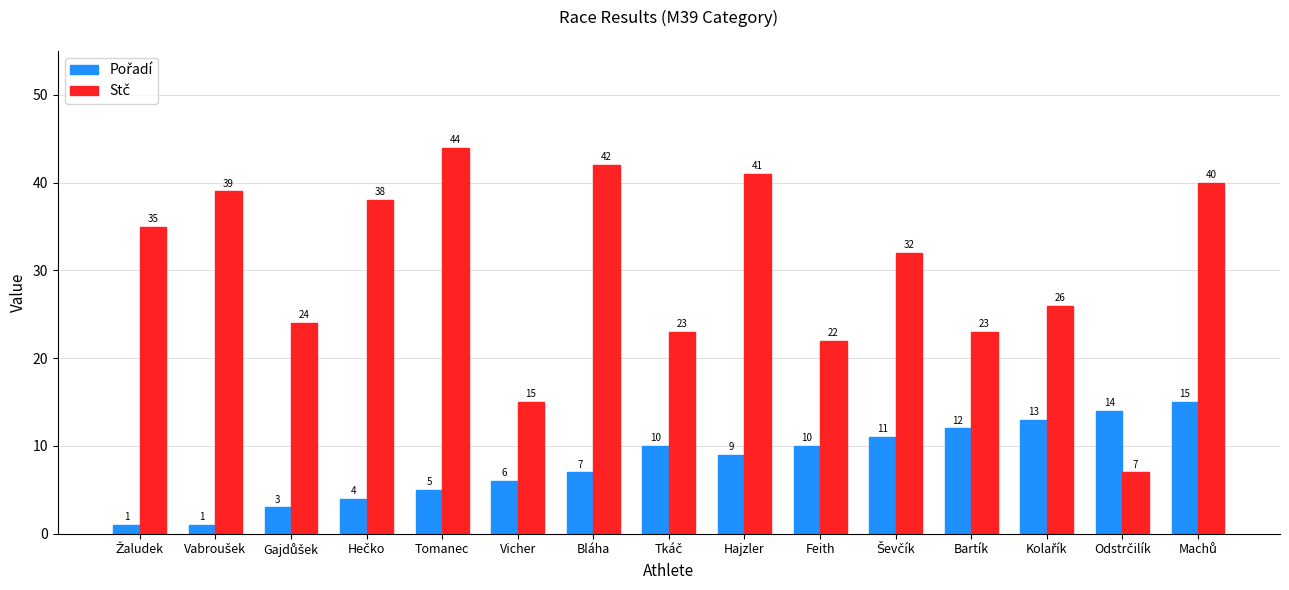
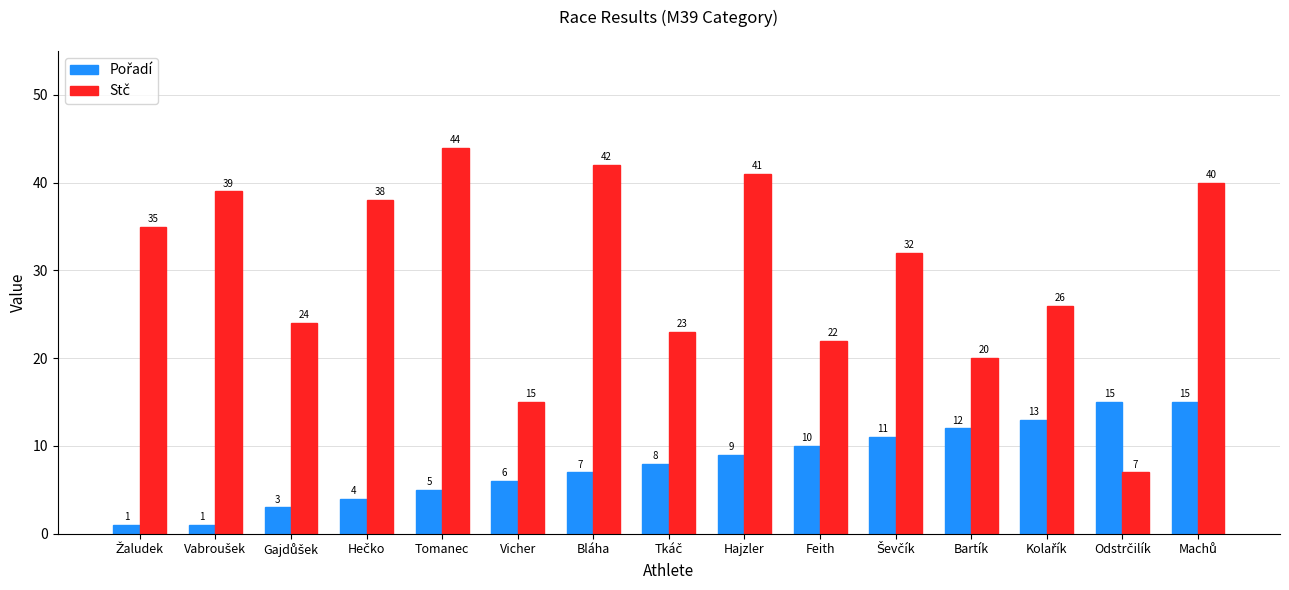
Pořadí, Tkáč: 10 -> 8
Stč, Bartík: 23 -> 20
Pořadí, Odstrčilík: 14 -> 15
